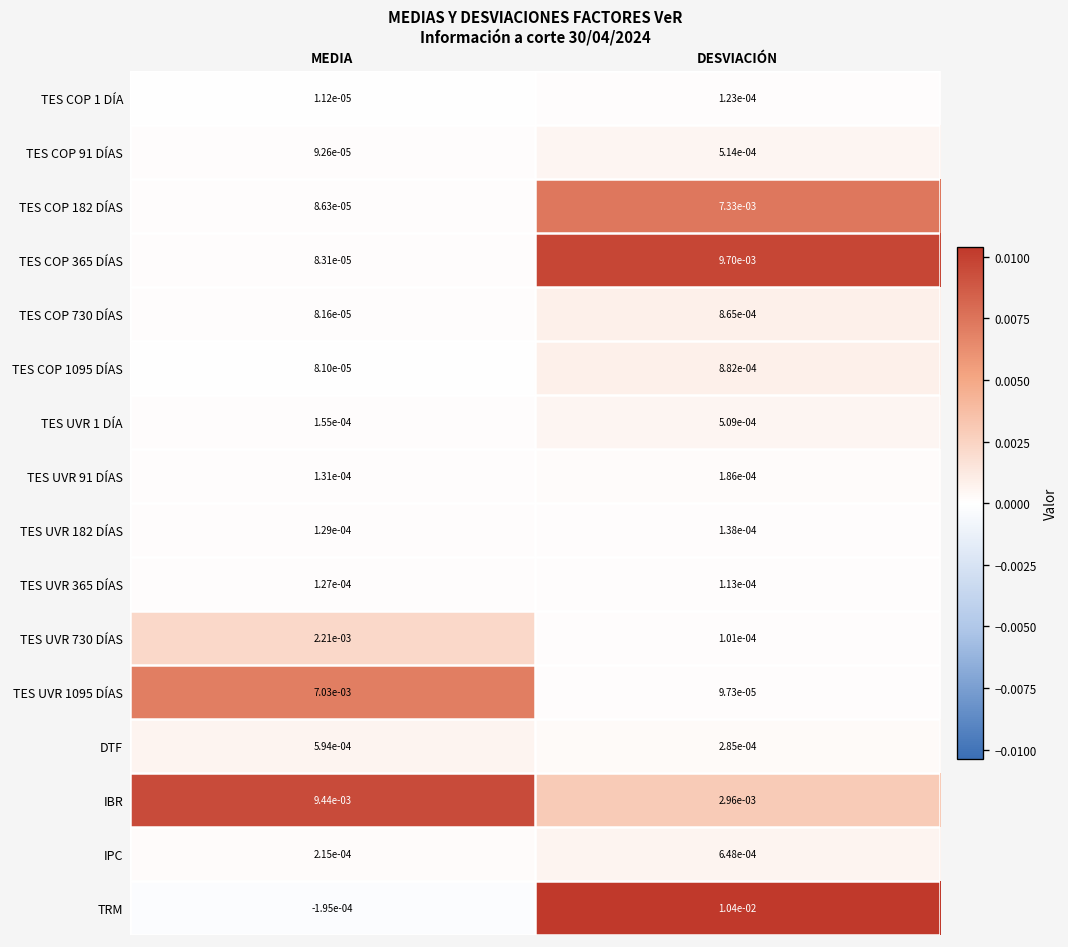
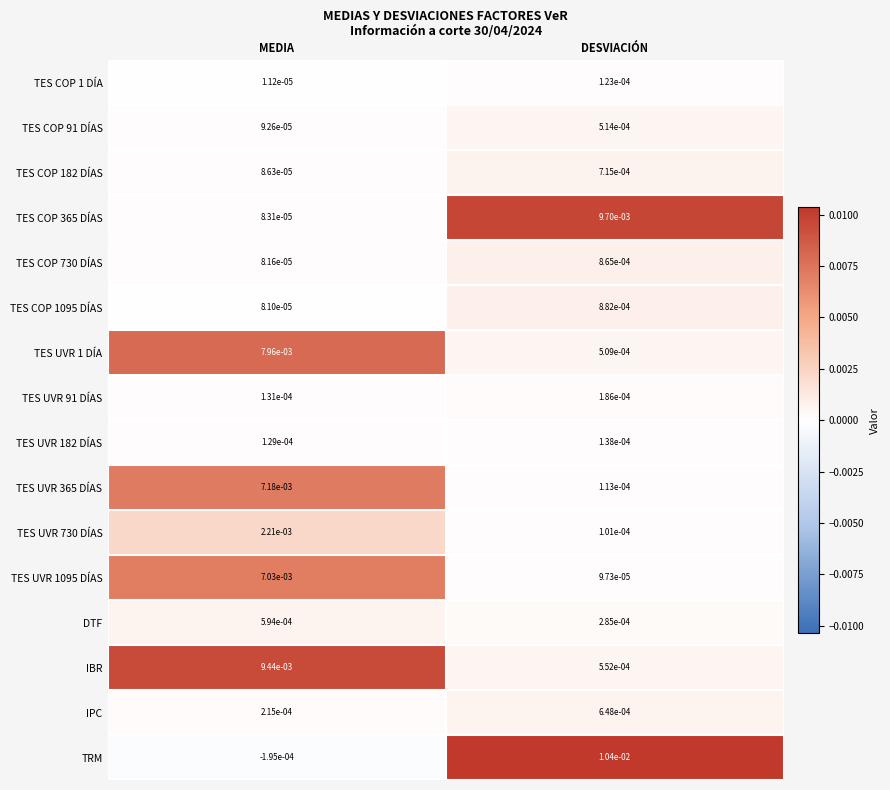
TES COP 182 DÍAS, DESVIACIÓN: 7.33e-03 -> 7.15e-04
TES UVR 1 DÍA, MEDIA: 1.55e-04 -> 7.96e-03
TES UVR 365 DÍAS, MEDIA: 1.27e-04 -> 7.18e-03
IBR, DESVIACIÓN: 2.96e-03 -> 5.52e-04
